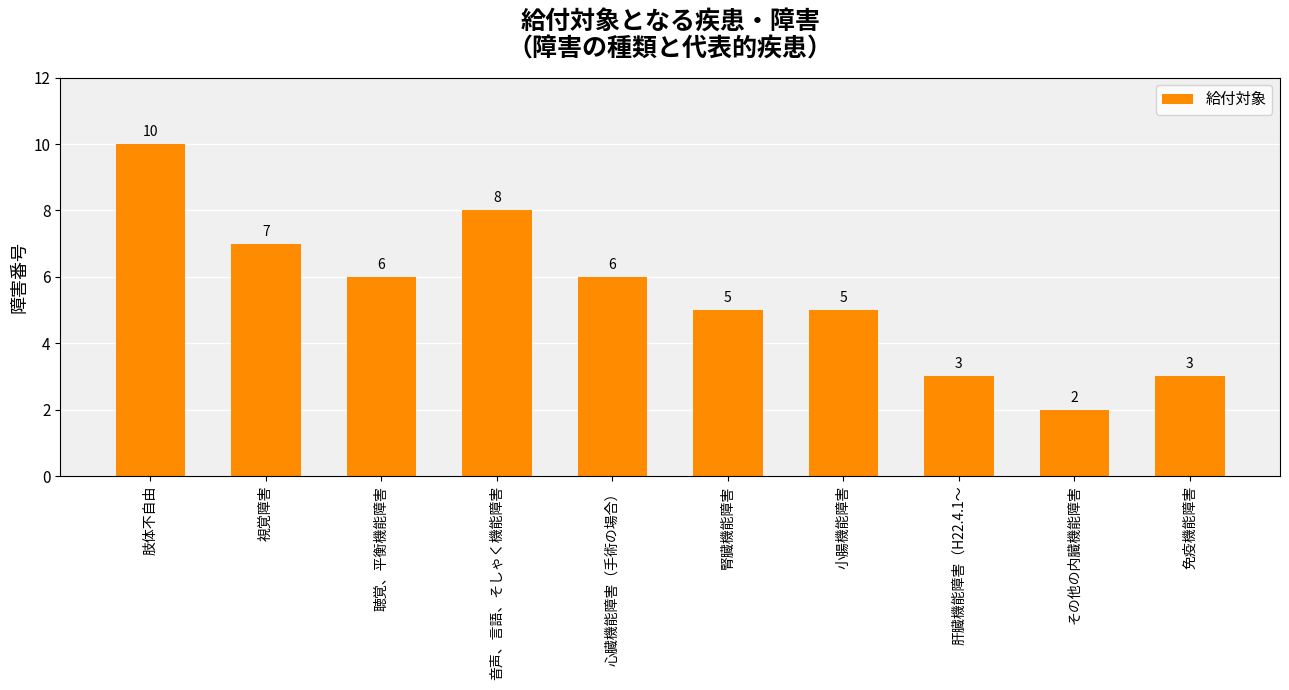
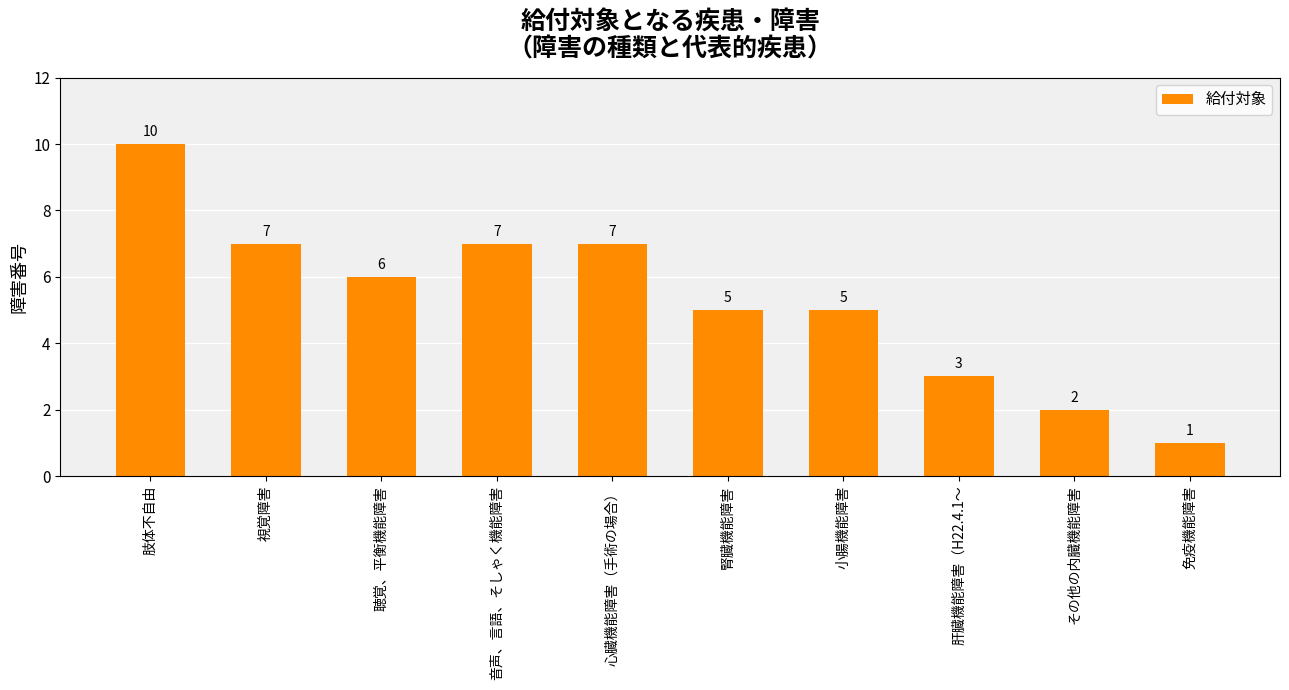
音声、言語、そしゃく機能障害: 8 -> 7
心臓機能障害（手術の場合）: 6 -> 7
免疫機能障害: 3 -> 1
